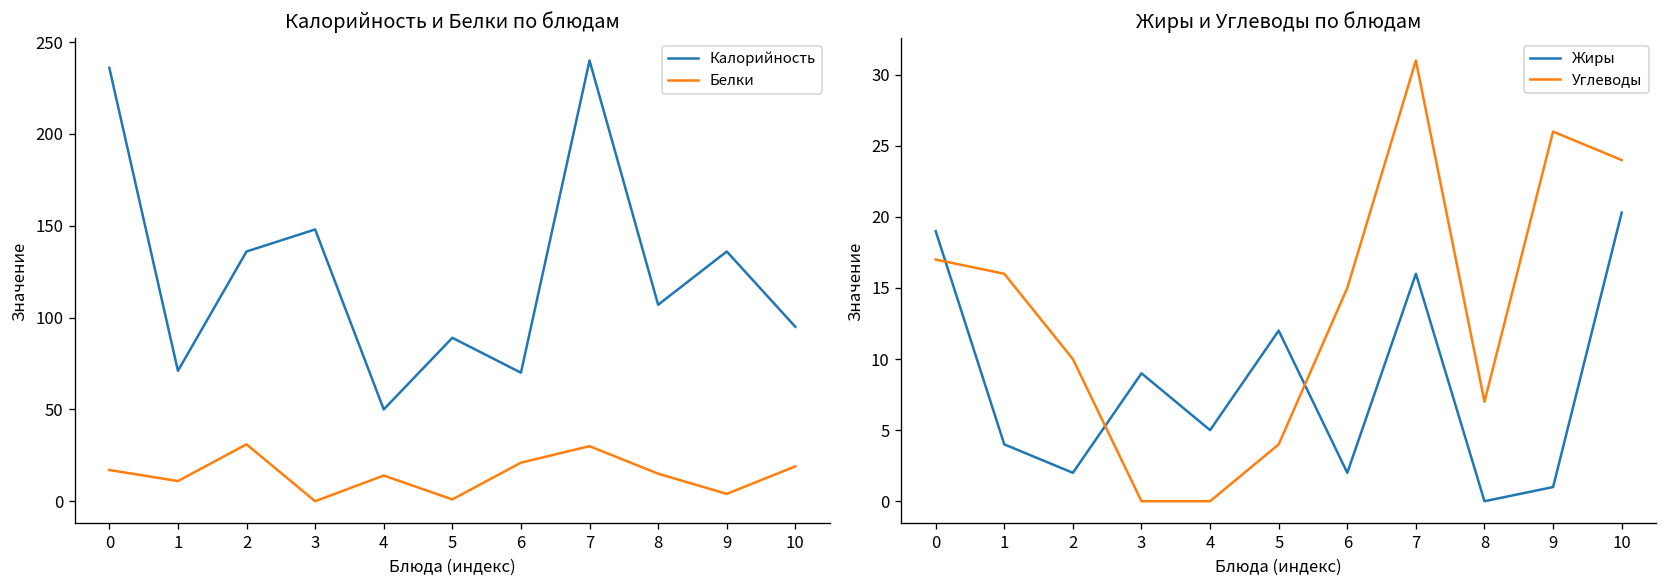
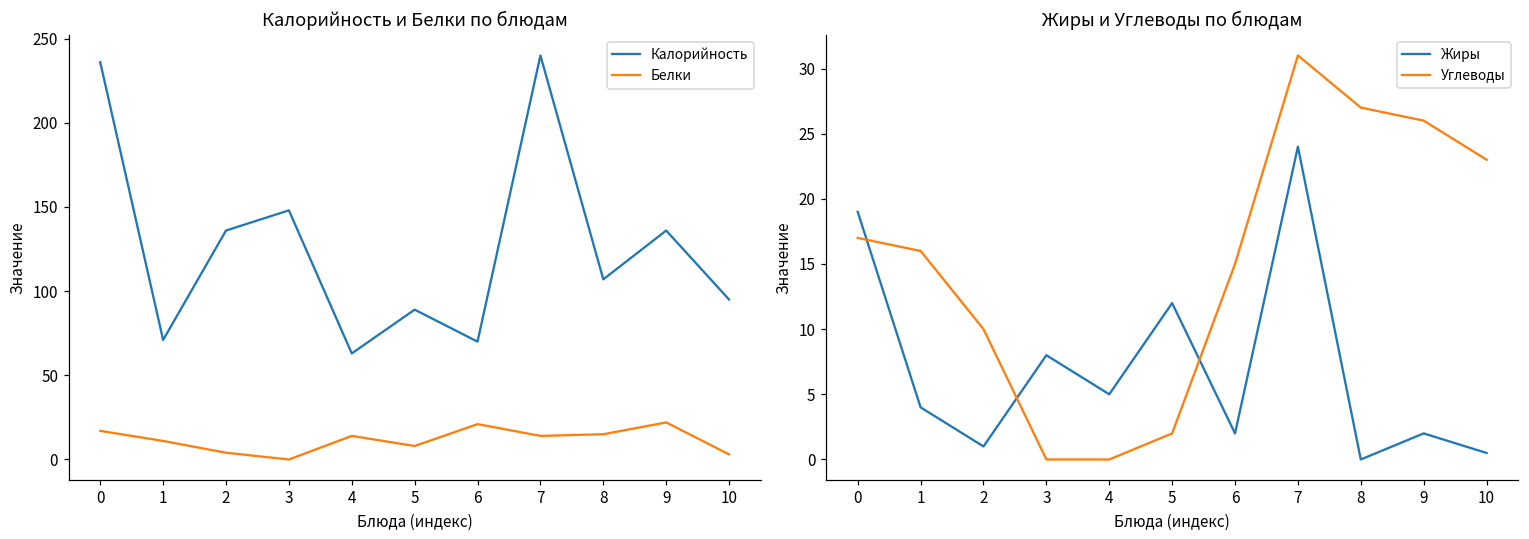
Калорийность и Белки по блюдам, Белки, 2: 31 -> 4
Калорийность и Белки по блюдам, Калорийность, 4: 50 -> 63
Калорийность и Белки по блюдам, Белки, 5: 1 -> 8
Калорийность и Белки по блюдам, Белки, 7: 30 -> 14
Калорийность и Белки по блюдам, Белки, 9: 4 -> 22
Калорийность и Белки по блюдам, Белки, 10: 19 -> 3
Жиры и Углеводы по блюдам, Жиры, 2: 2 -> 1
Жиры и Углеводы по блюдам, Жиры, 3: 9 -> 8
Жиры и Углеводы по блюдам, Углеводы, 5: 4 -> 2
Жиры и Углеводы по блюдам, Жиры, 7: 16 -> 24
Жиры и Углеводы по блюдам, Углеводы, 8: 7 -> 27
Жиры и Углеводы по блюдам, Жиры, 9: 1 -> 2
Жиры и Углеводы по блюдам, Жиры, 10: 20.3 -> 0.5
Жиры и Углеводы по блюдам, Углеводы, 10: 24 -> 23
